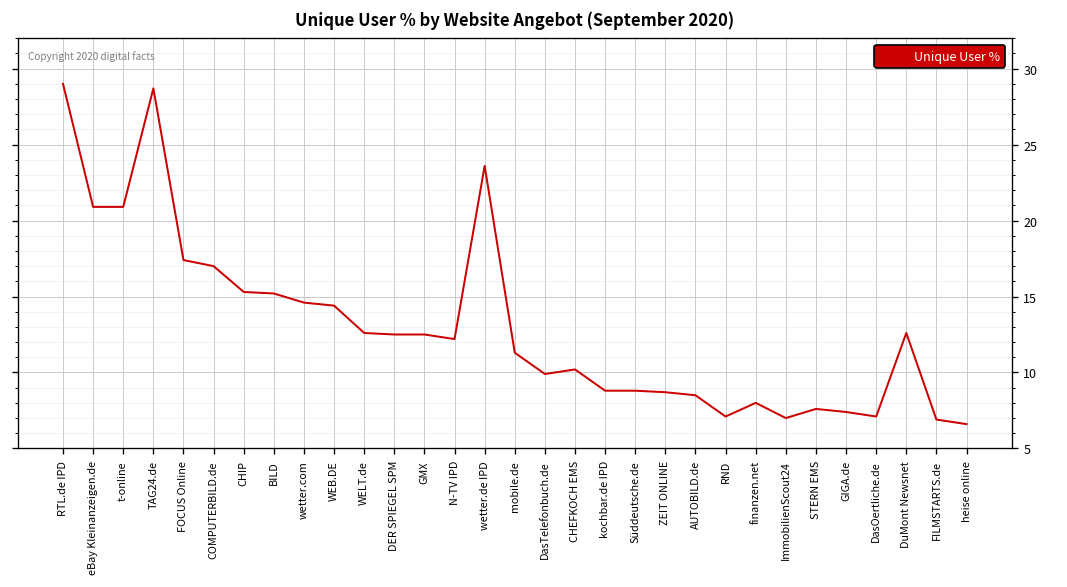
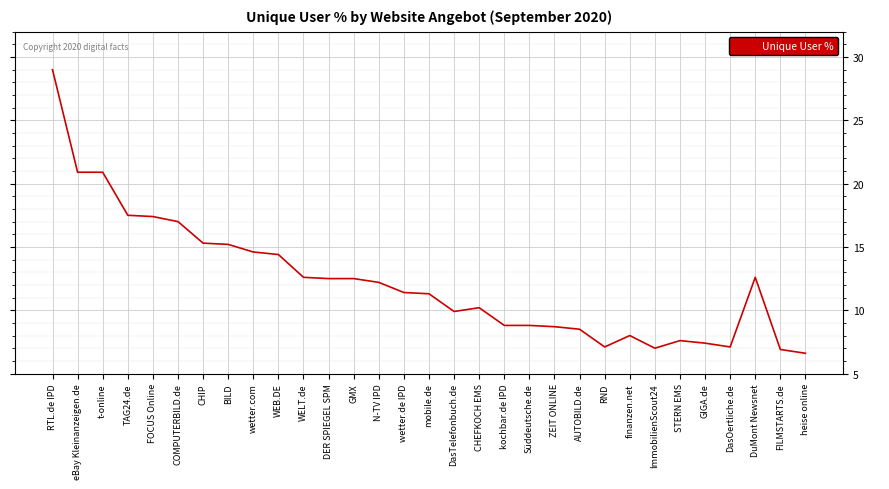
TAG24.de: 28.7 -> 17.5
wetter.de IPD: 23.6 -> 11.4
